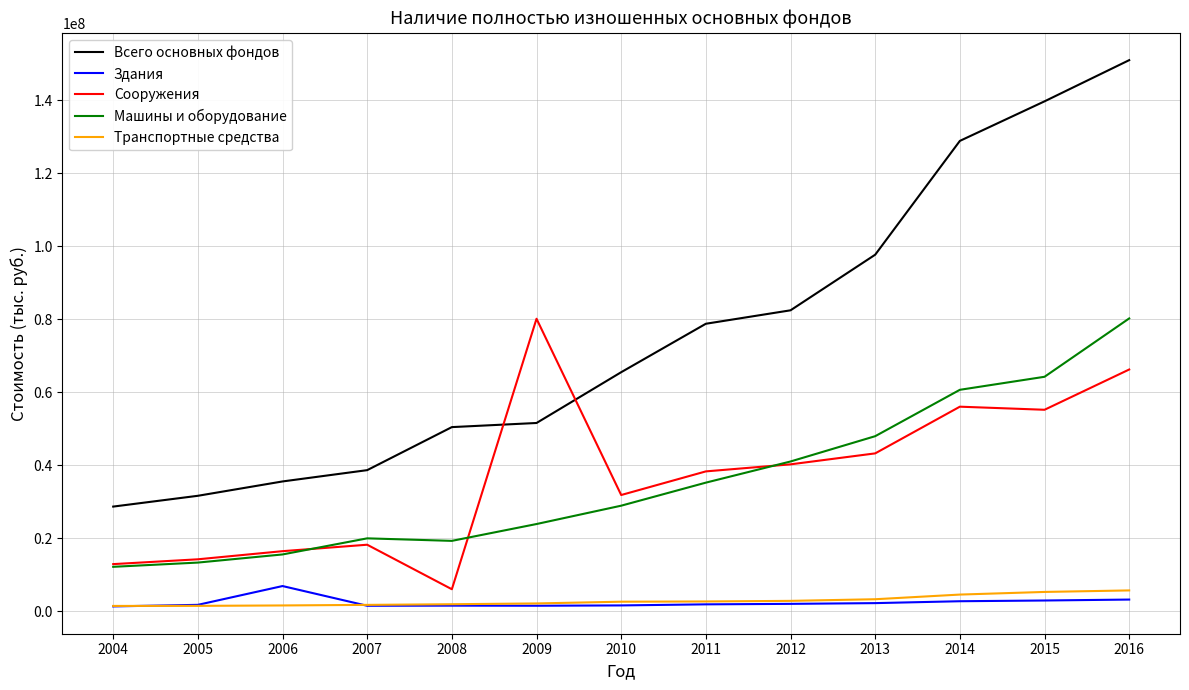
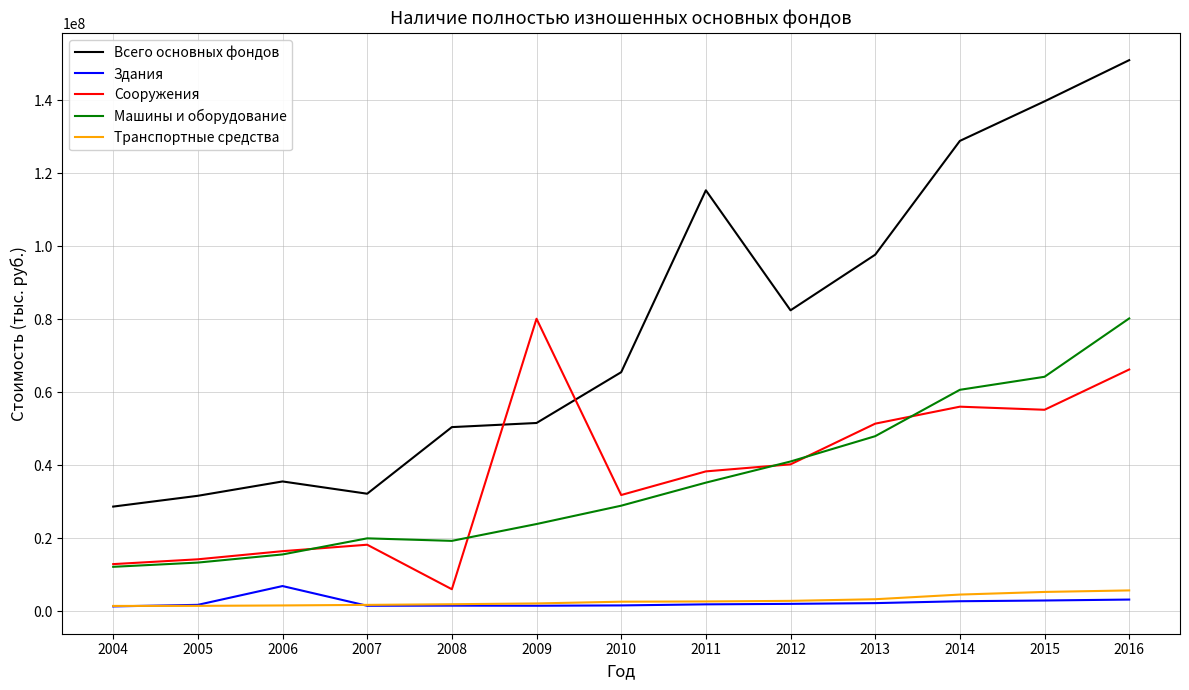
Всего основных фондов, 2007: 39000000 -> 32000000
Всего основных фондов, 2011: 79000000 -> 115000000
Сооружения, 2013: 43000000 -> 51000000
